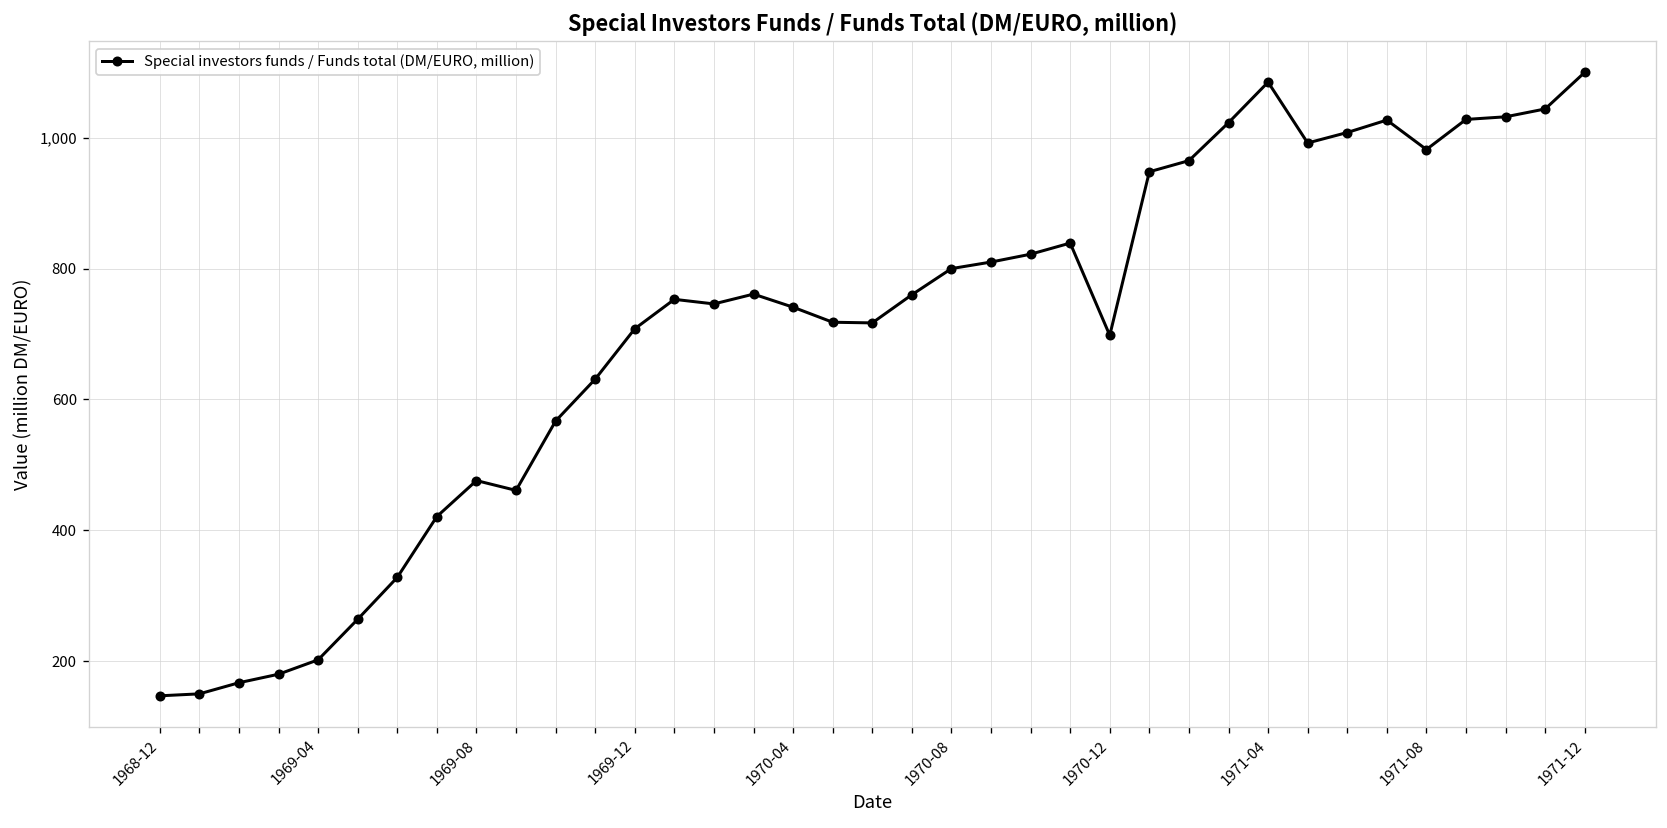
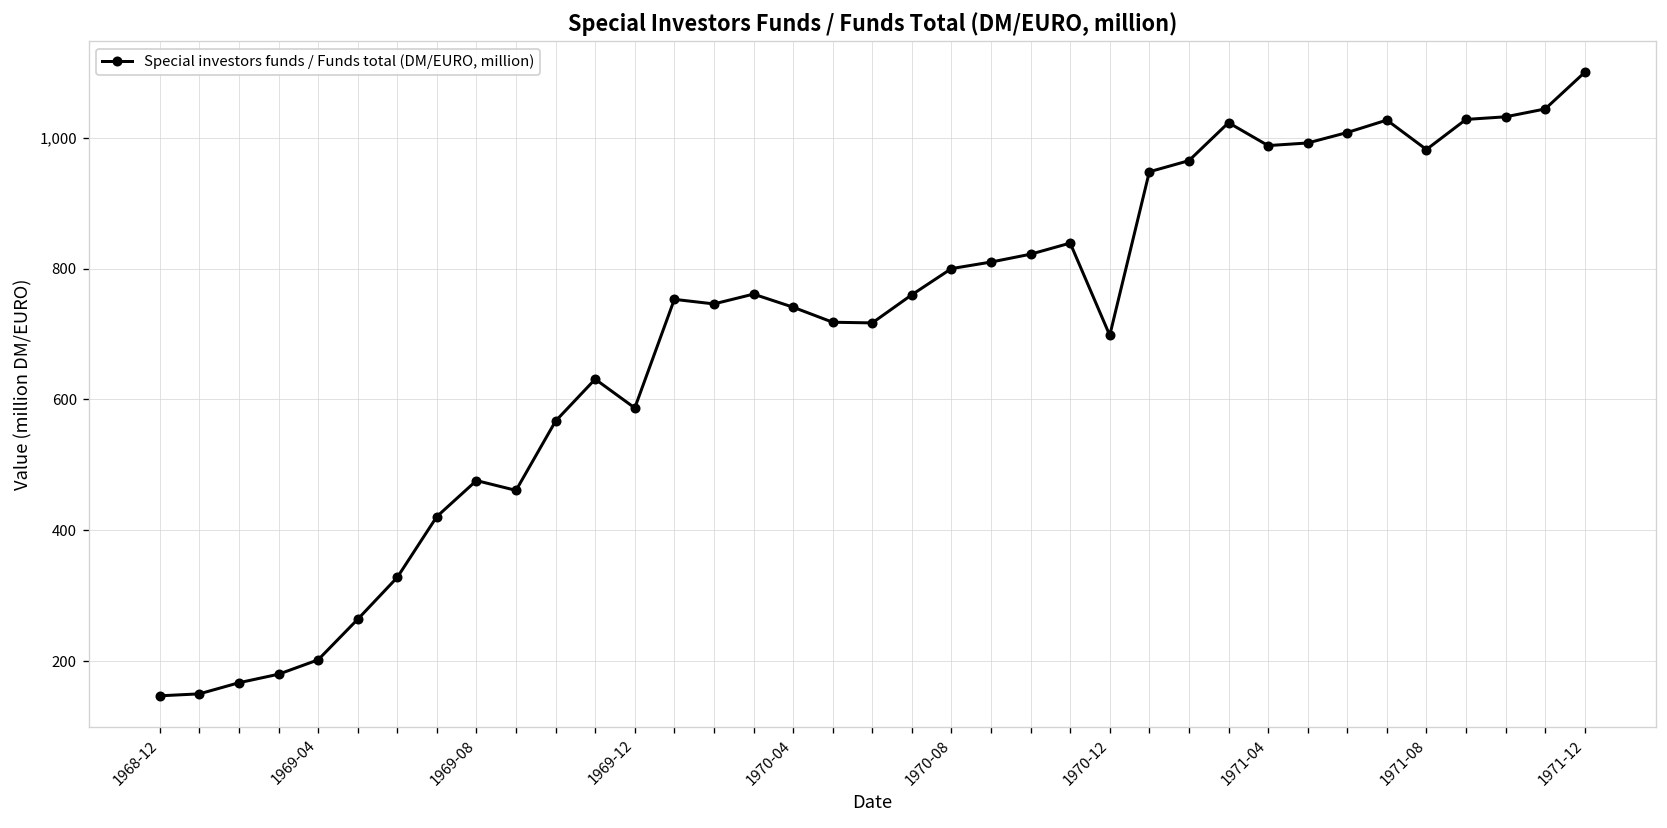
1969-12: 710 -> 590
1971-04: 1,090 -> 990
